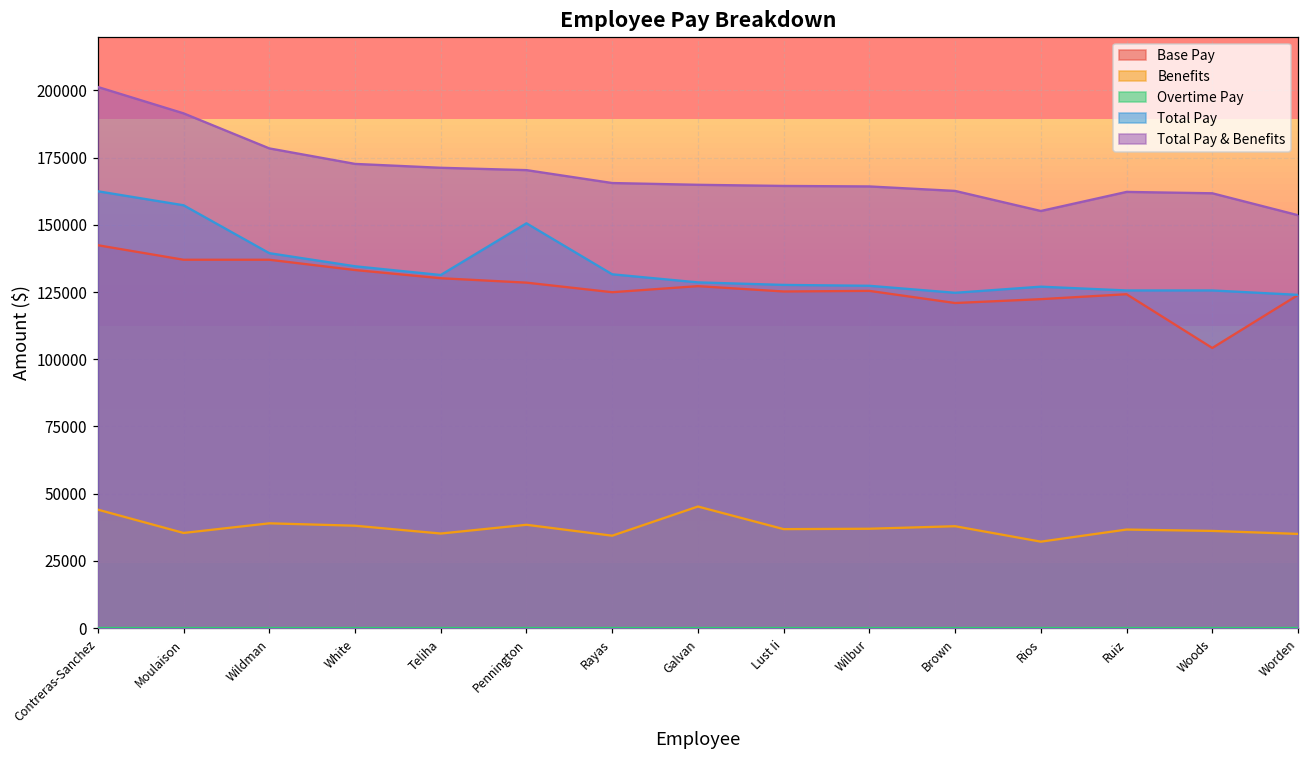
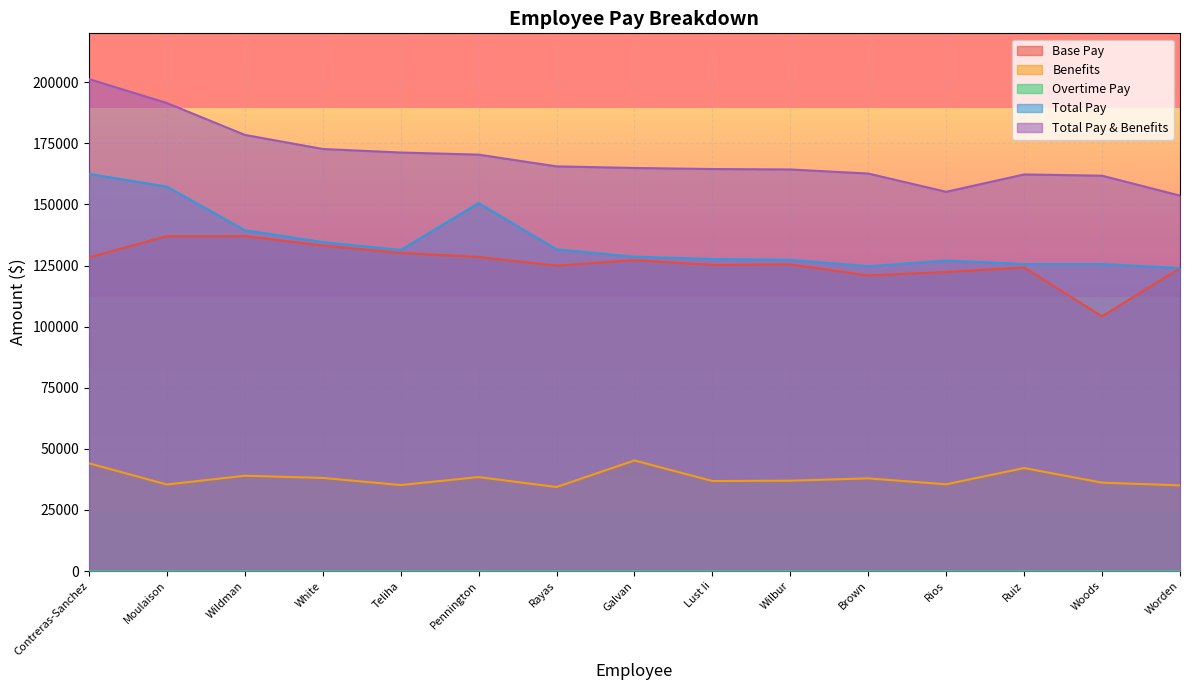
Base Pay, Contreras-Sanchez: 142000 -> 128000
Benefits, Rios: 32000 -> 35000
Benefits, Ruiz: 37000 -> 42000
